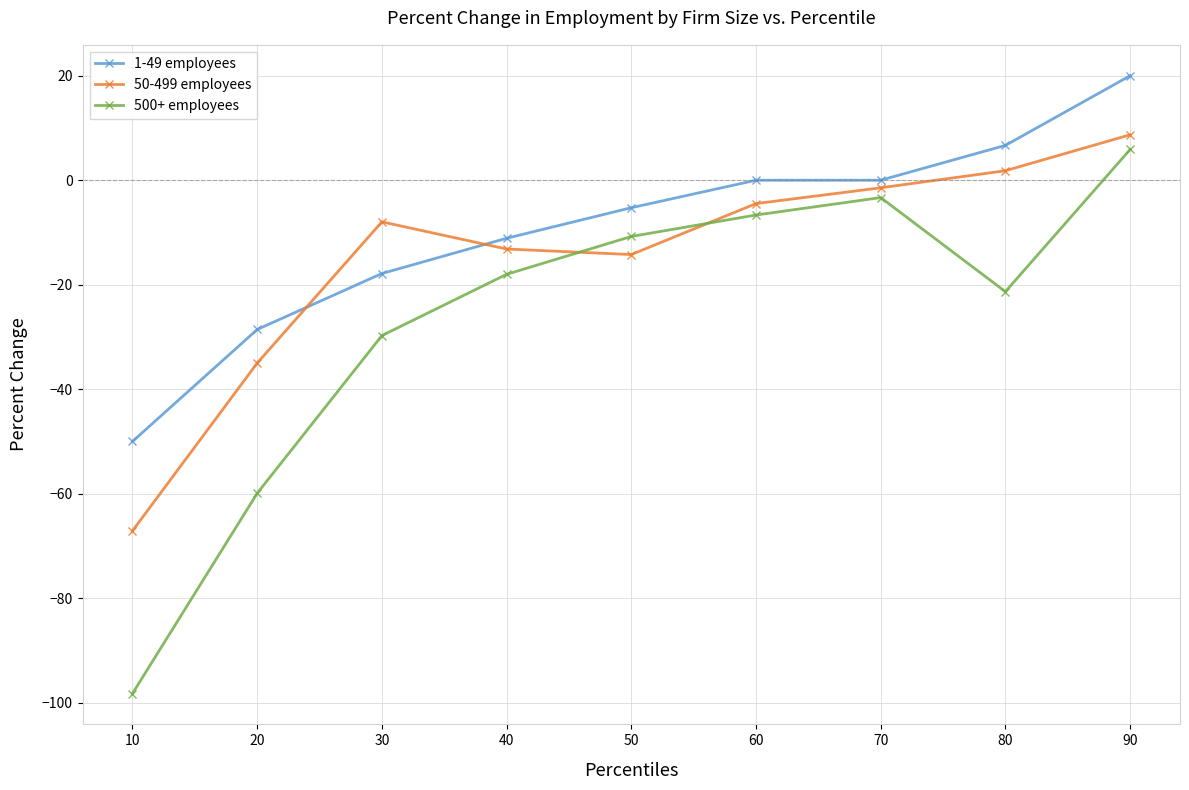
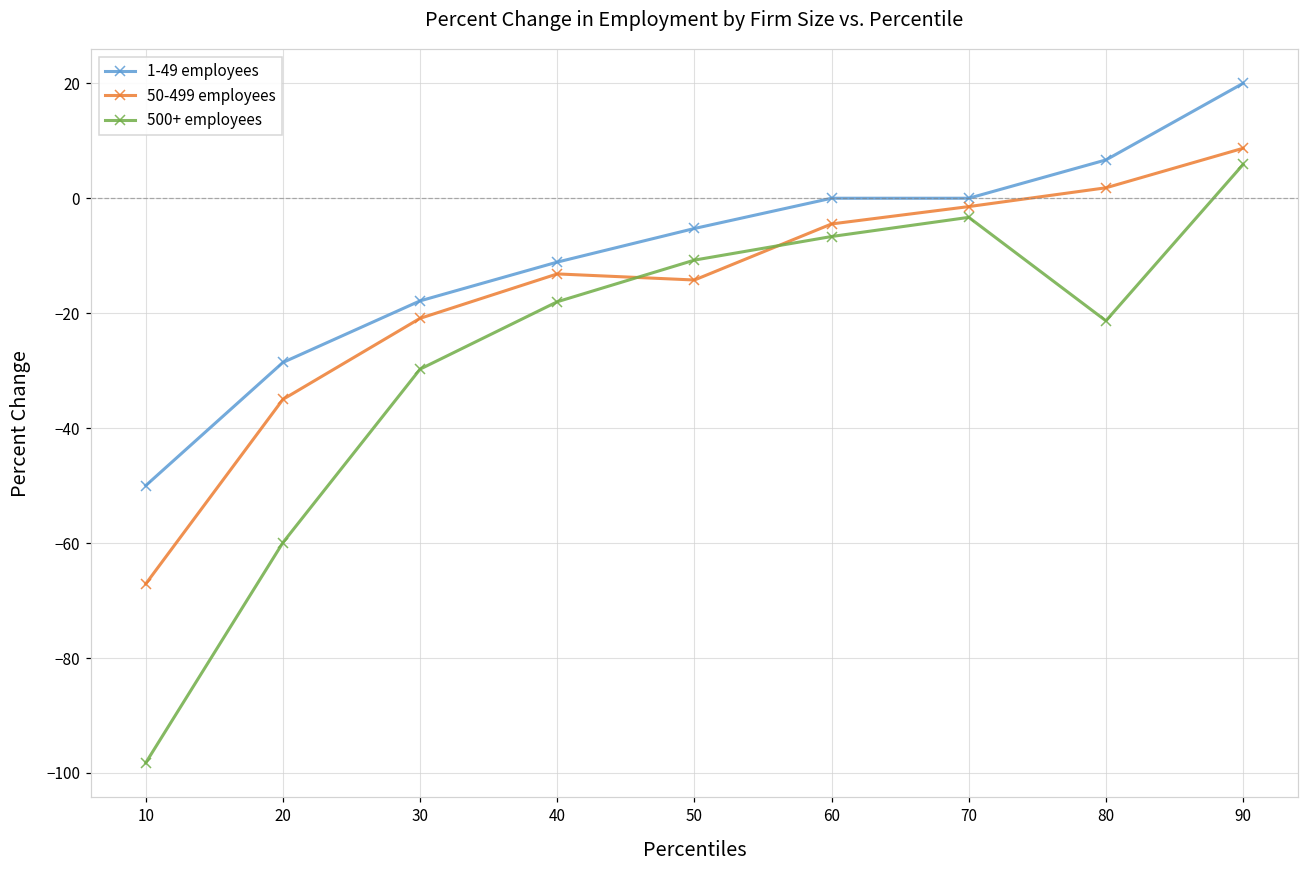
50-499 employees, 30: -8 -> -21
